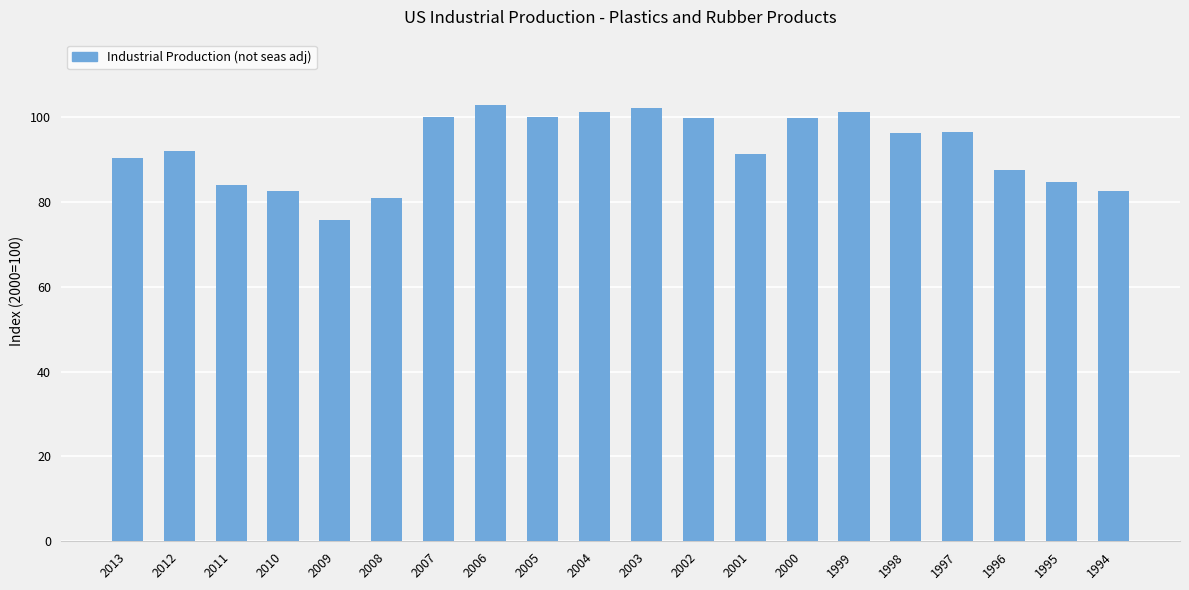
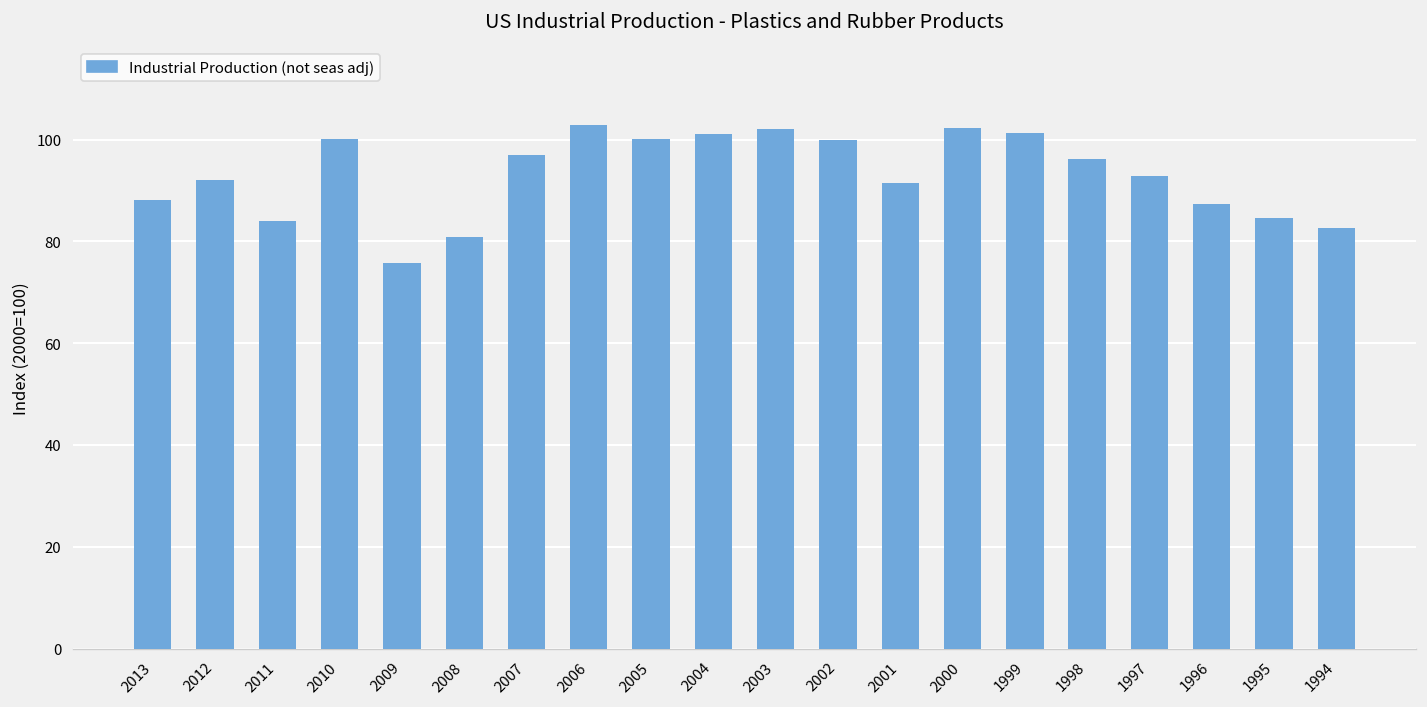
2013: 90 -> 88
2010: 83 -> 100
2007: 100 -> 97
2000: 100 -> 102
1997: 97 -> 93
